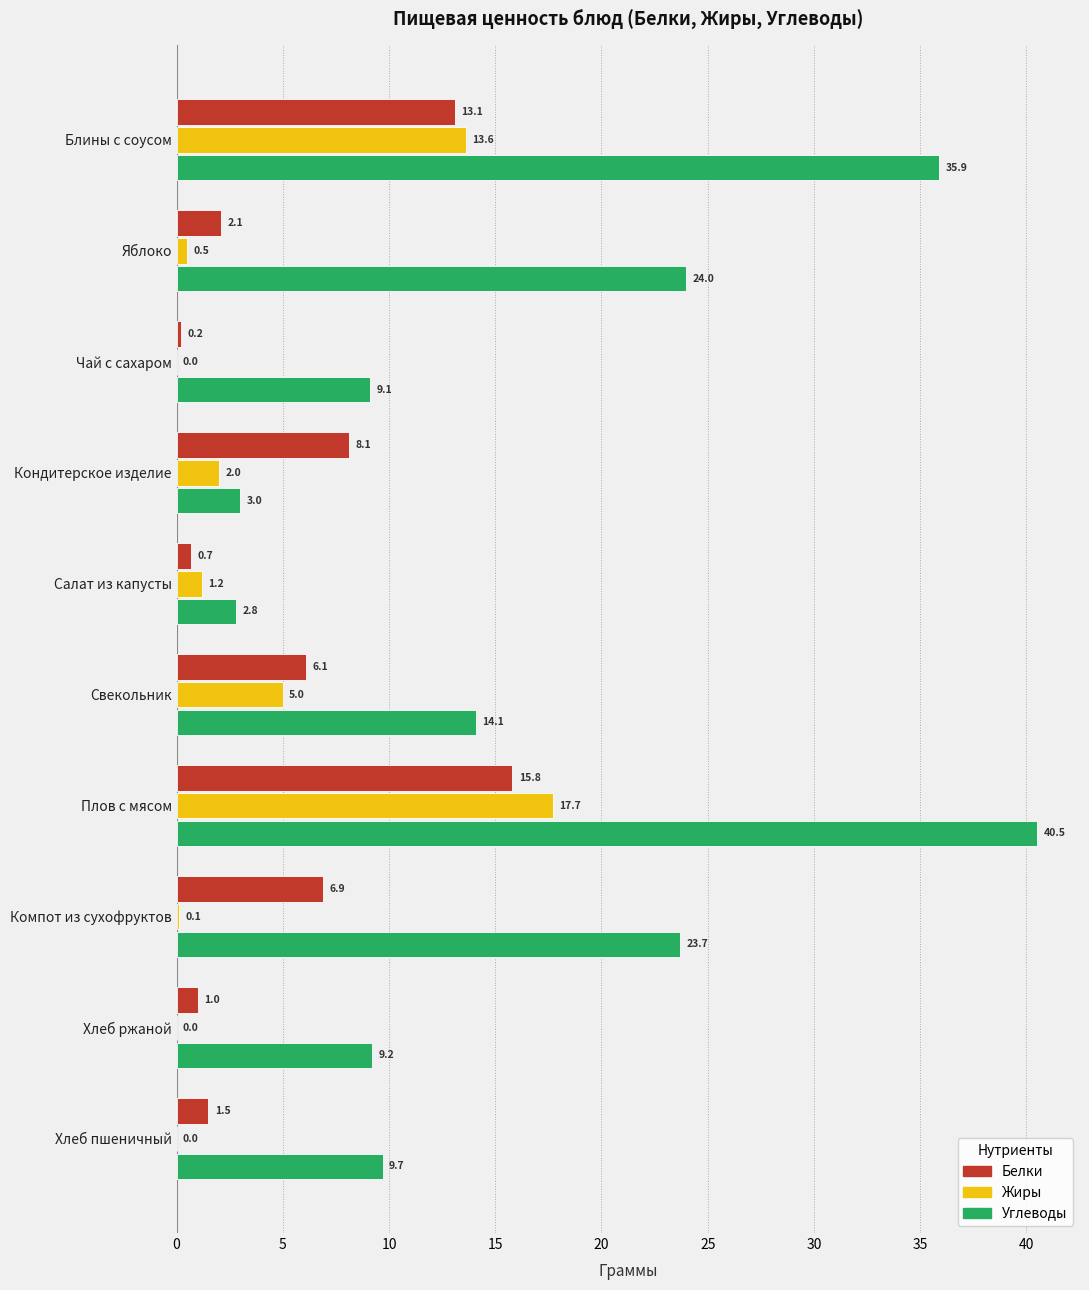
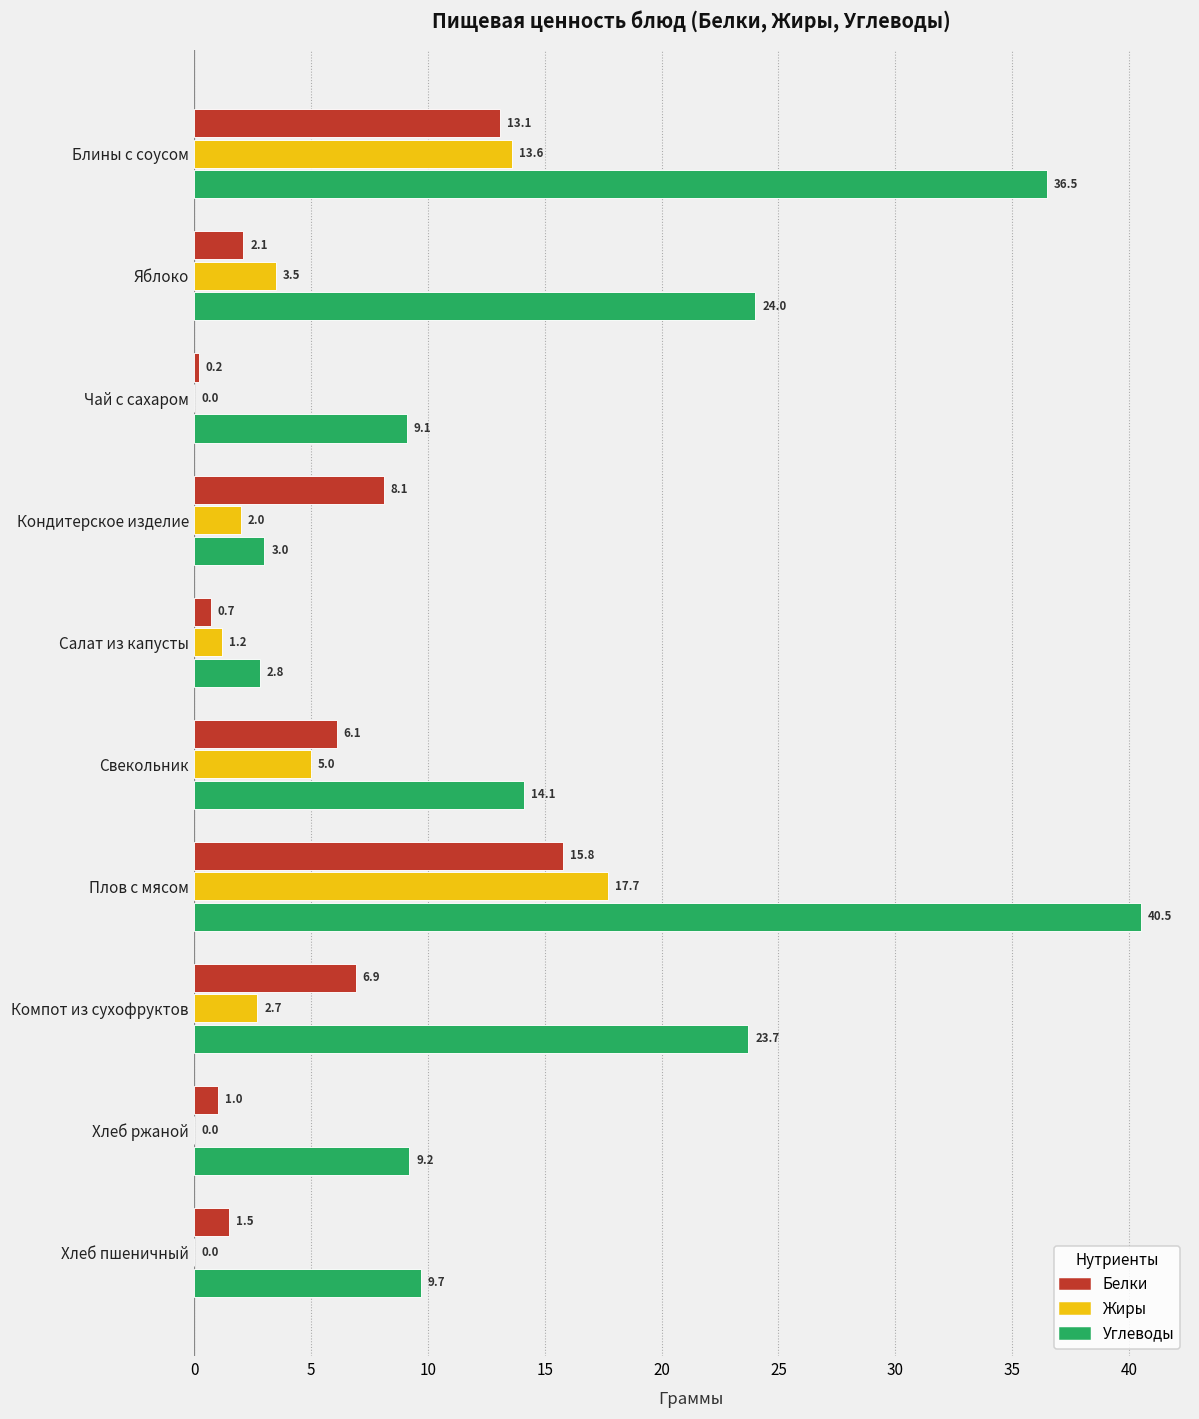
Углеводы, Блины с соусом: 35.9 -> 36.5
Жиры, Яблоко: 0.5 -> 3.5
Жиры, Компот из сухофруктов: 0.1 -> 2.7
